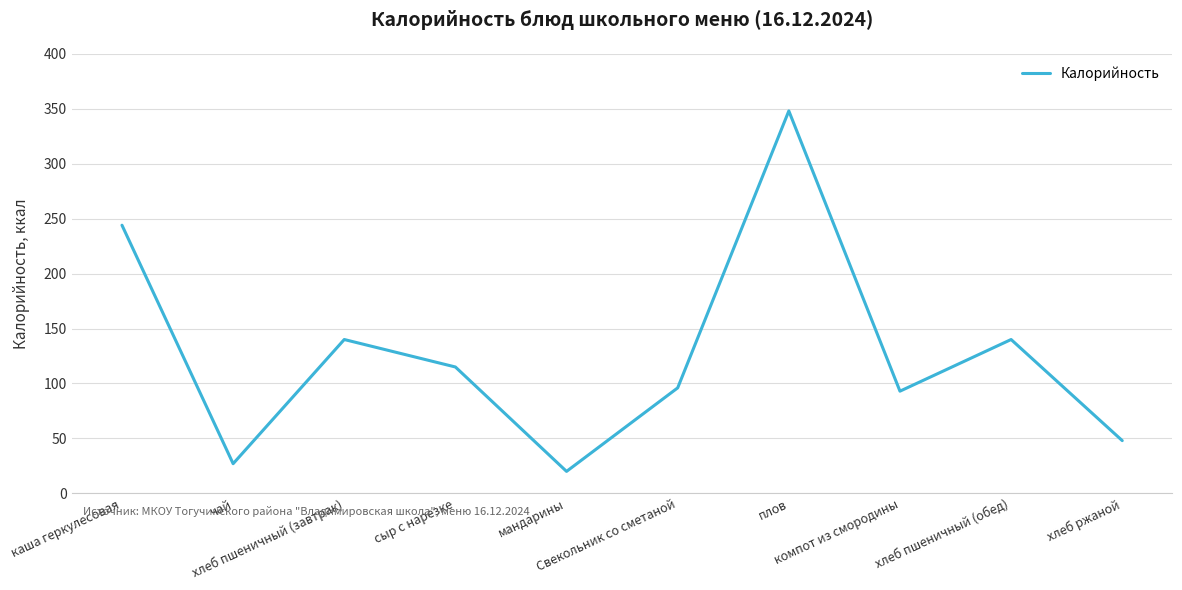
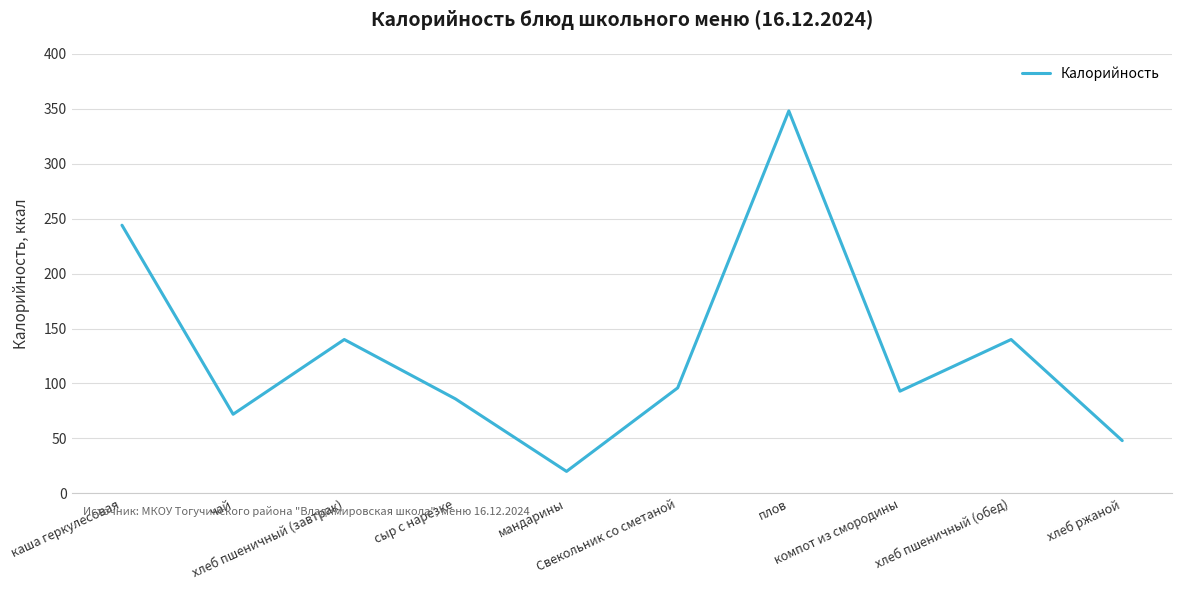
чай: 27 -> 72
сыр с нарезке: 115 -> 86
